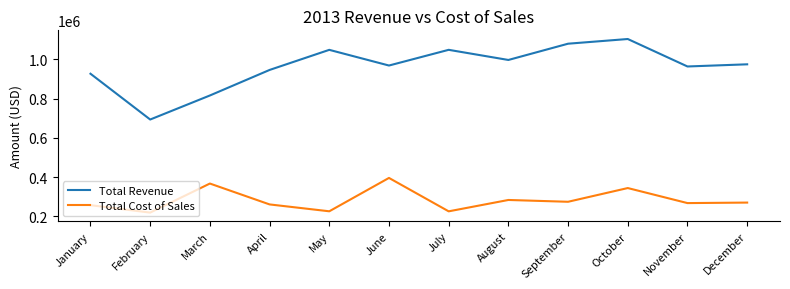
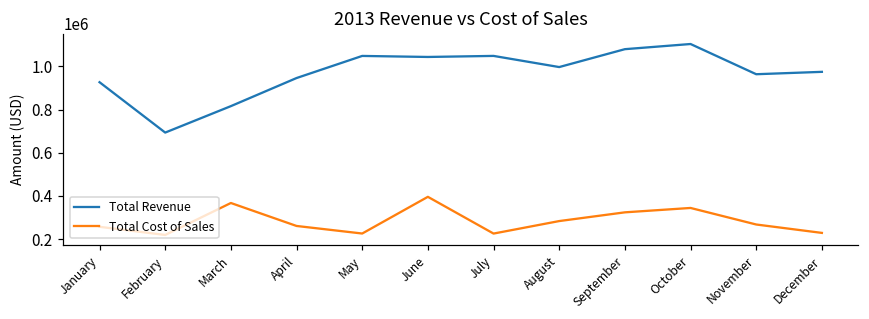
Total Revenue, June: 970000 -> 1040000
Total Cost of Sales, September: 270000 -> 320000
Total Cost of Sales, December: 270000 -> 230000
